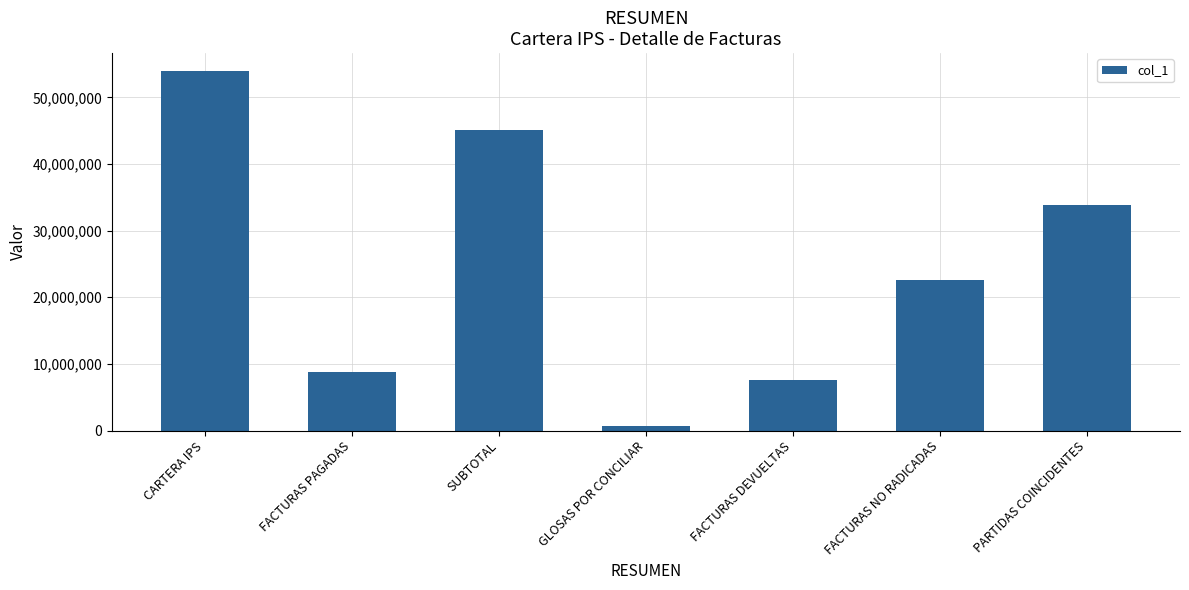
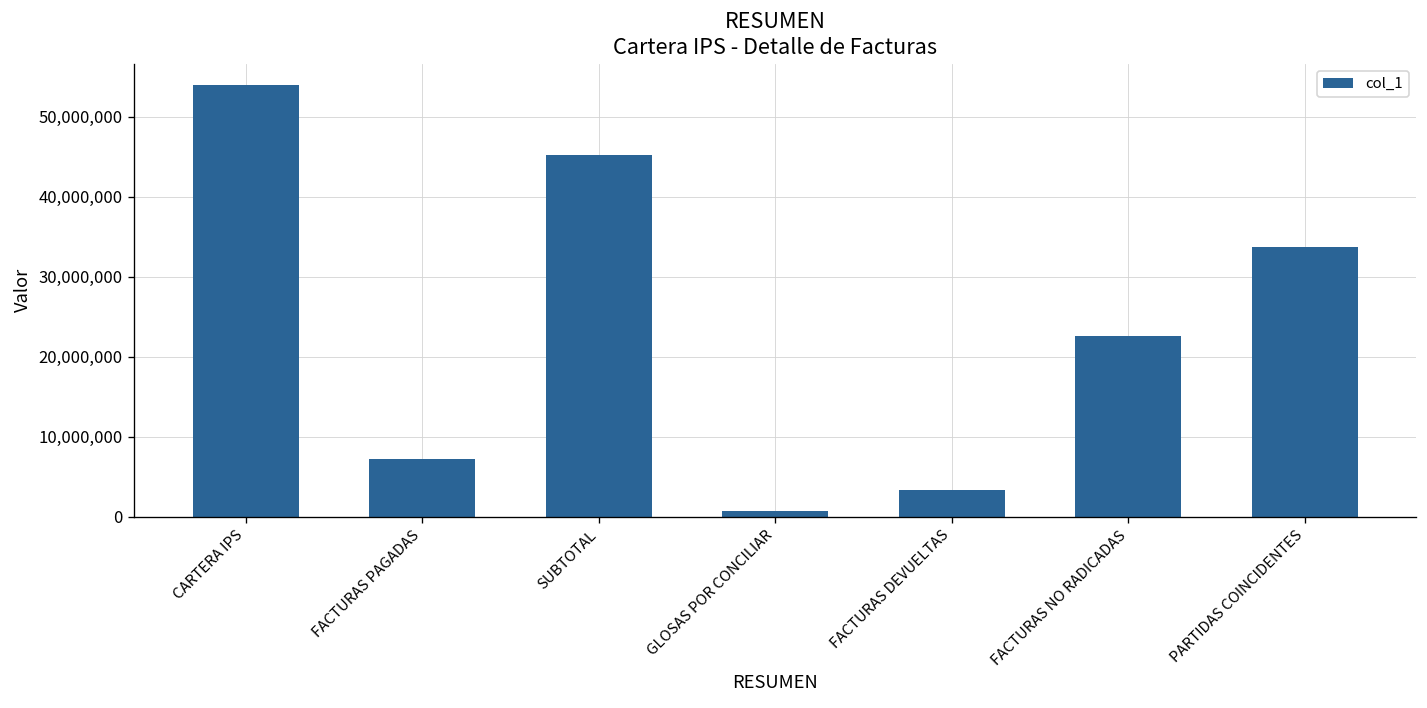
FACTURAS PAGADAS: 9,000,000 -> 7,000,000
FACTURAS DEVUELTAS: 8,000,000 -> 3,000,000
